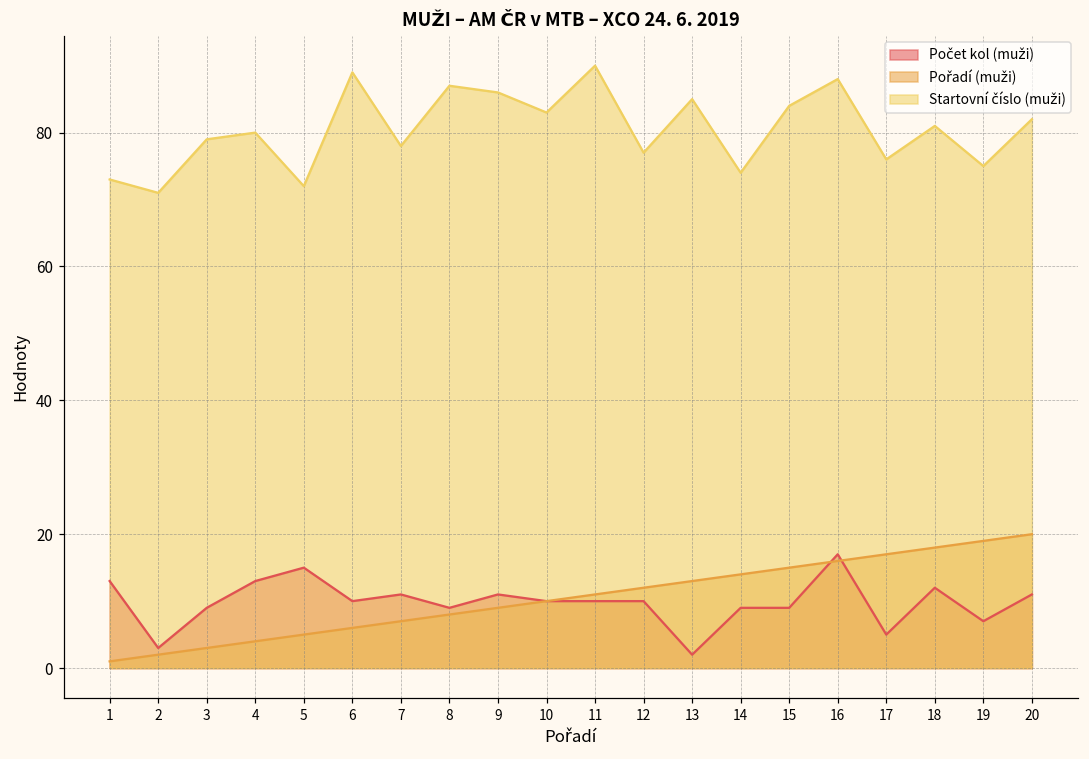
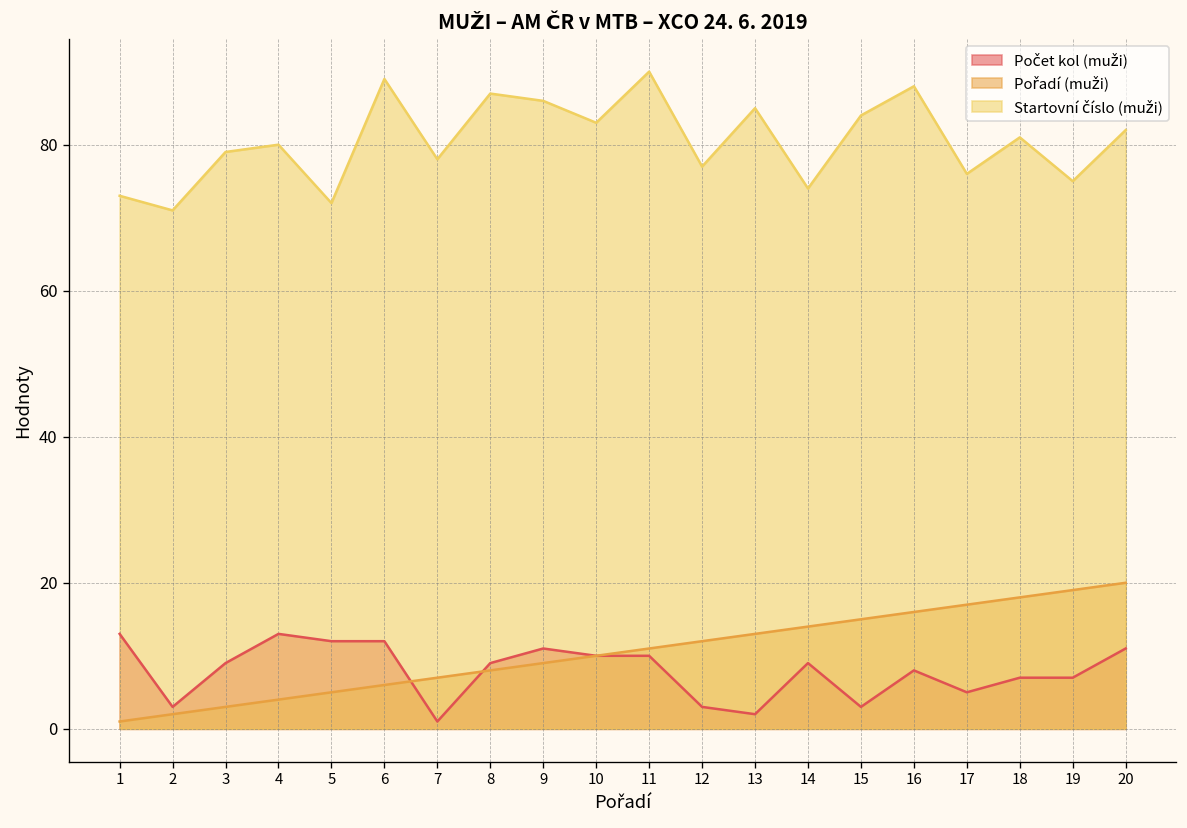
Počet kol (muži), 5: 15 -> 12
Počet kol (muži), 6: 10 -> 12
Počet kol (muži), 7: 11 -> 1
Počet kol (muži), 12: 10 -> 3
Počet kol (muži), 15: 9 -> 3
Počet kol (muži), 16: 17 -> 8
Počet kol (muži), 18: 12 -> 7
